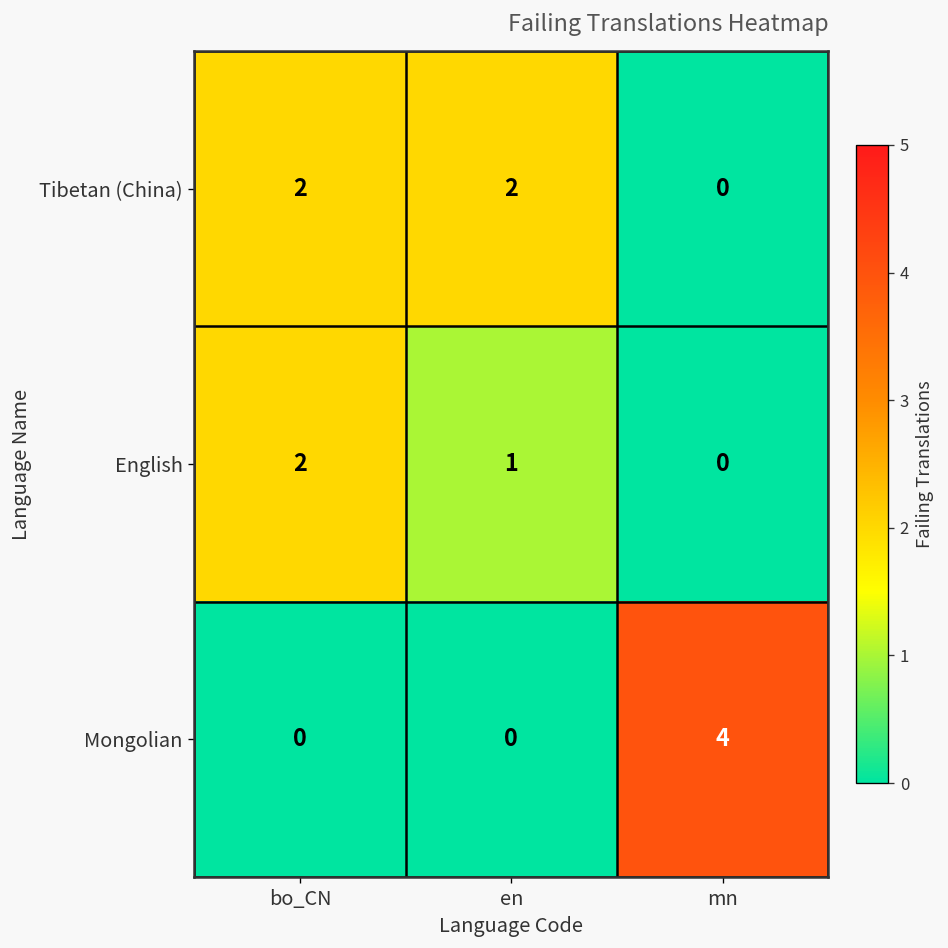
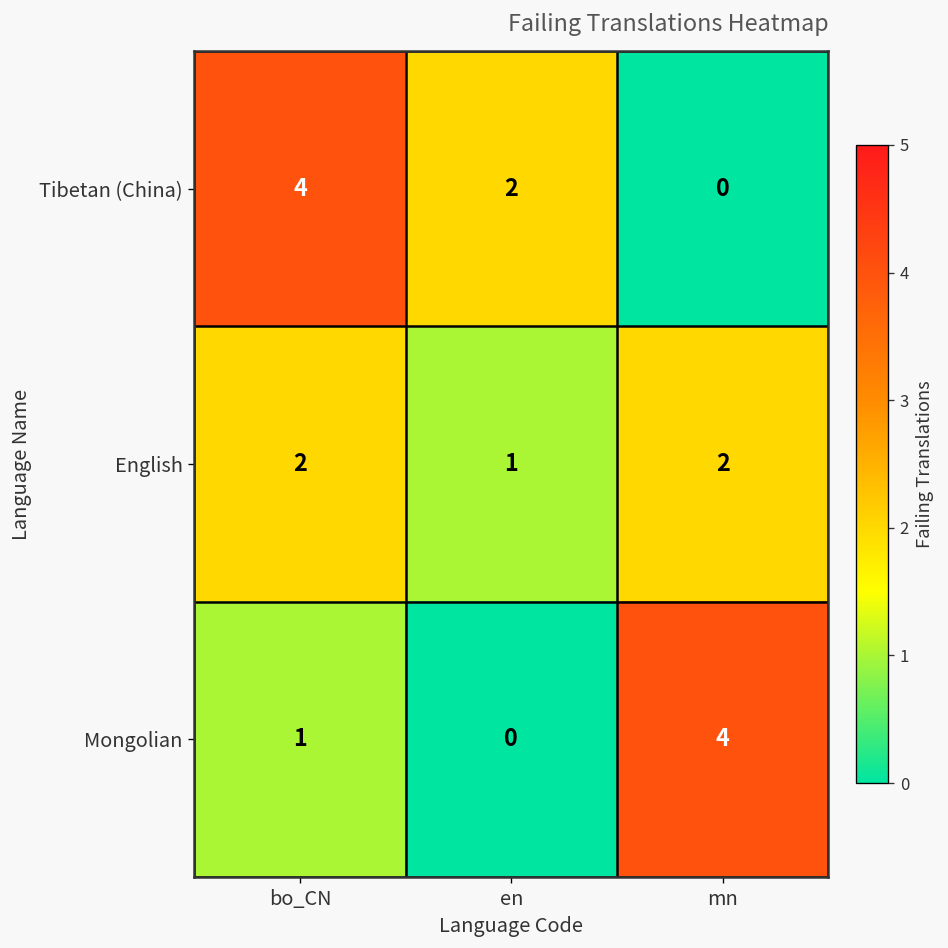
Tibetan (China), bo_CN: 2 -> 4
English, mn: 0 -> 2
Mongolian, bo_CN: 0 -> 1
